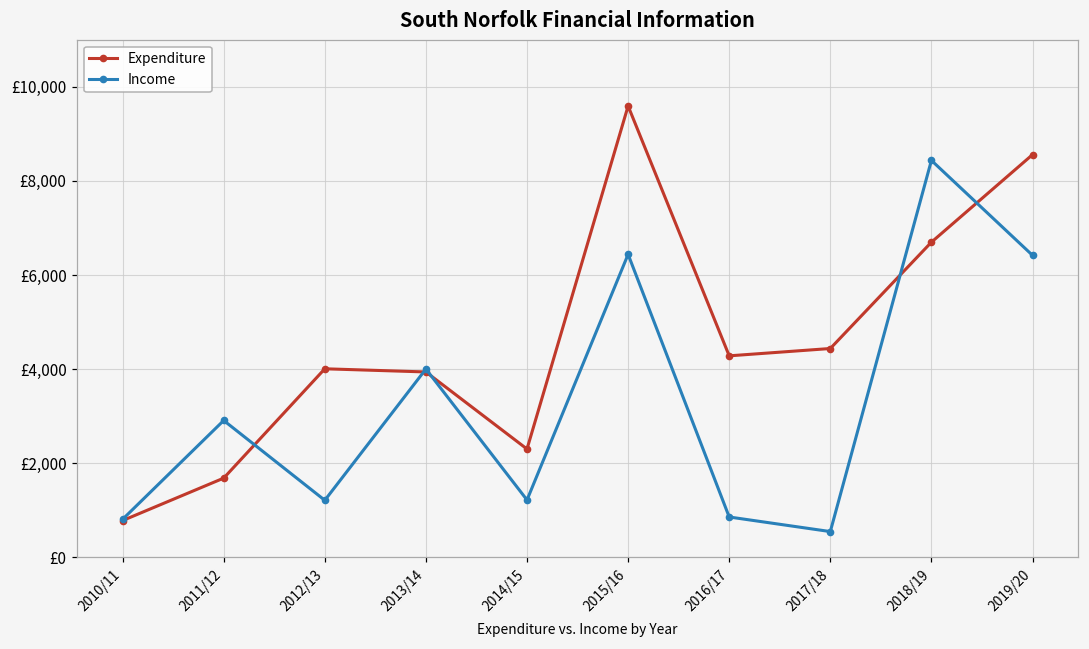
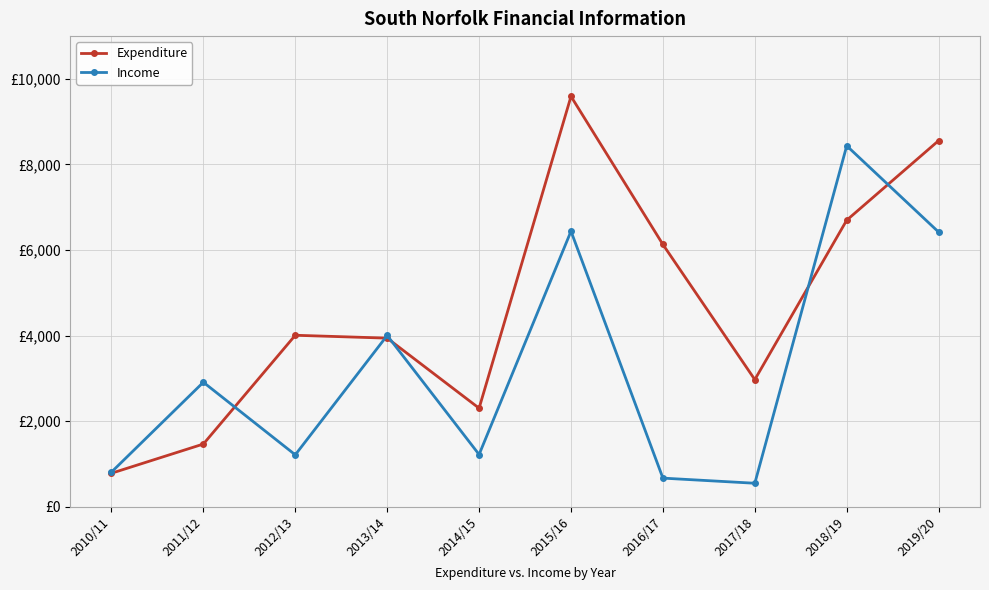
Expenditure, 2011/12: £1,700 -> £1,500
Expenditure, 2016/17: £4,300 -> £6,100
Income, 2016/17: £900 -> £700
Expenditure, 2017/18: £4,400 -> £3,000
